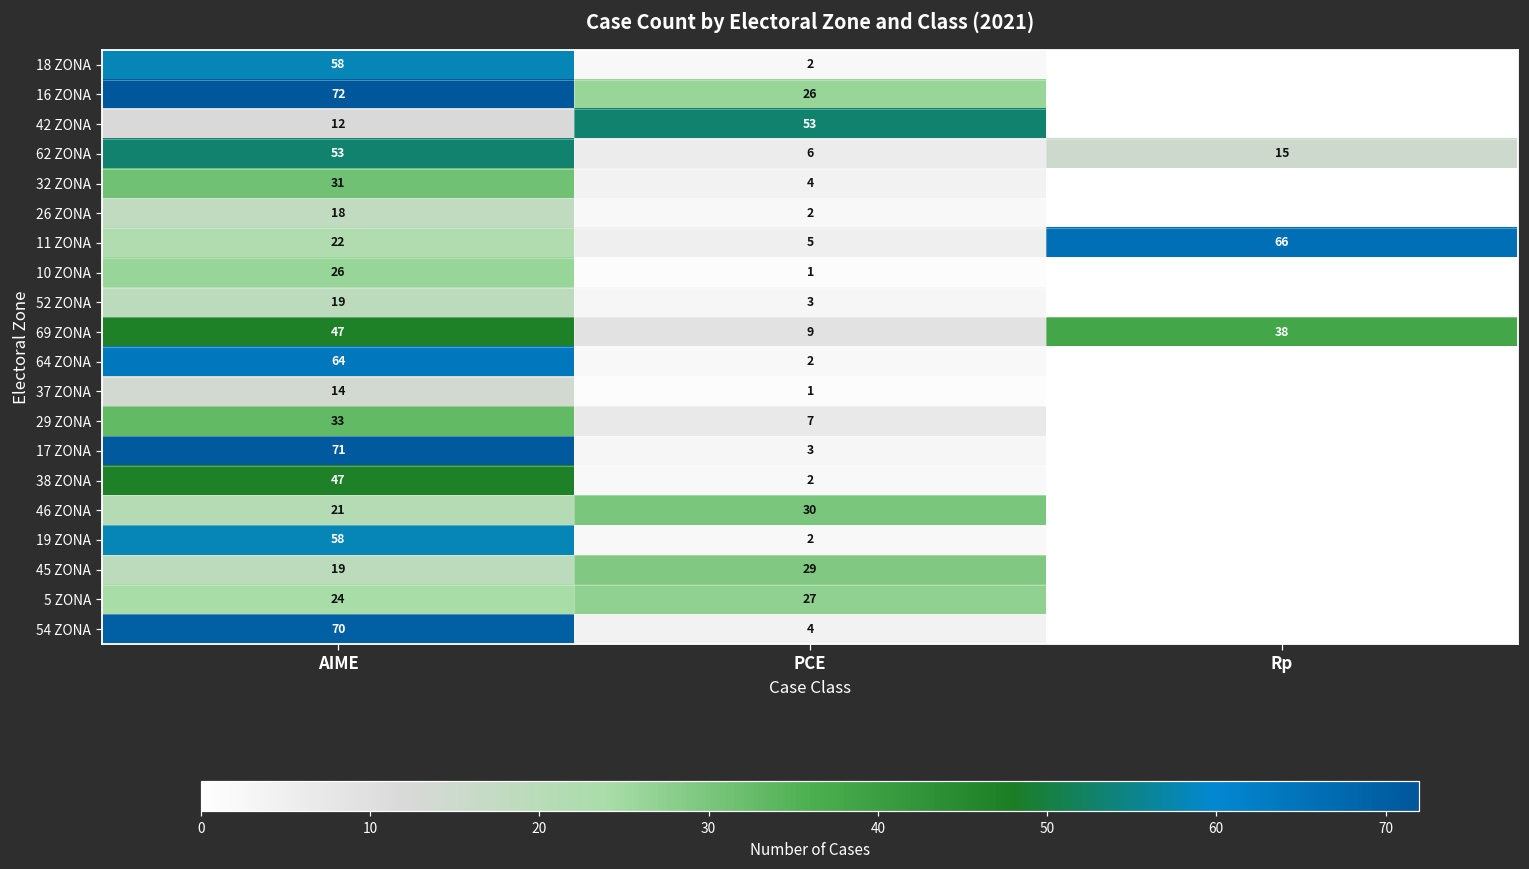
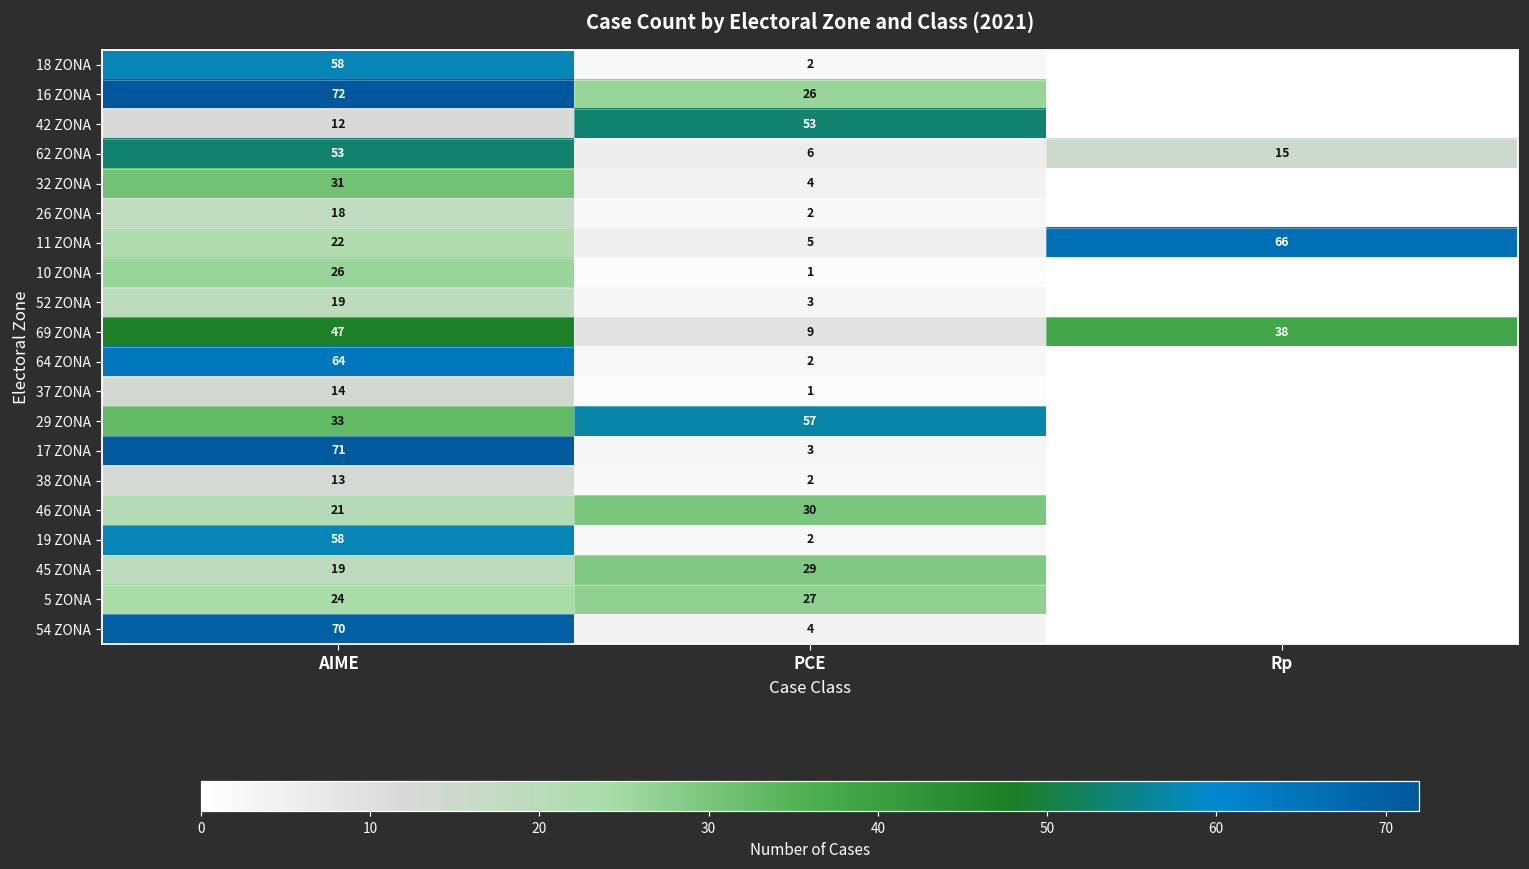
29 ZONA, PCE: 7 -> 57
38 ZONA, AIME: 47 -> 13
